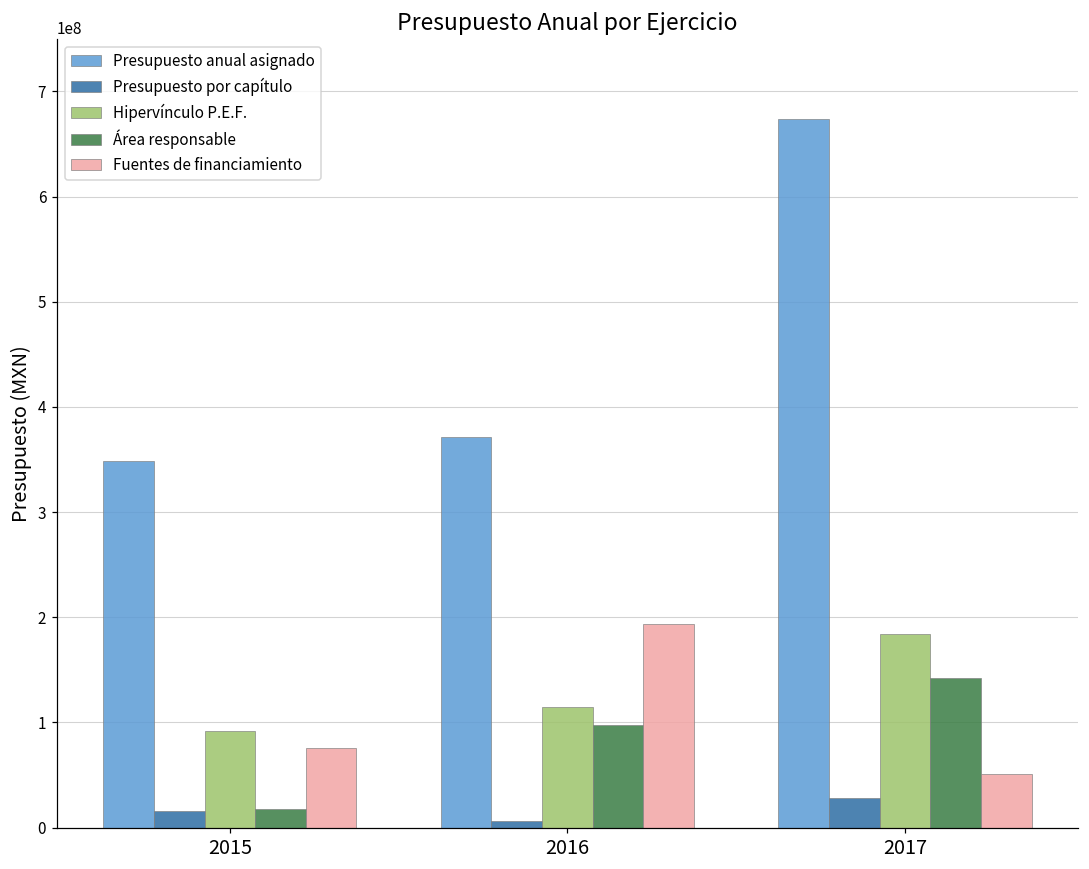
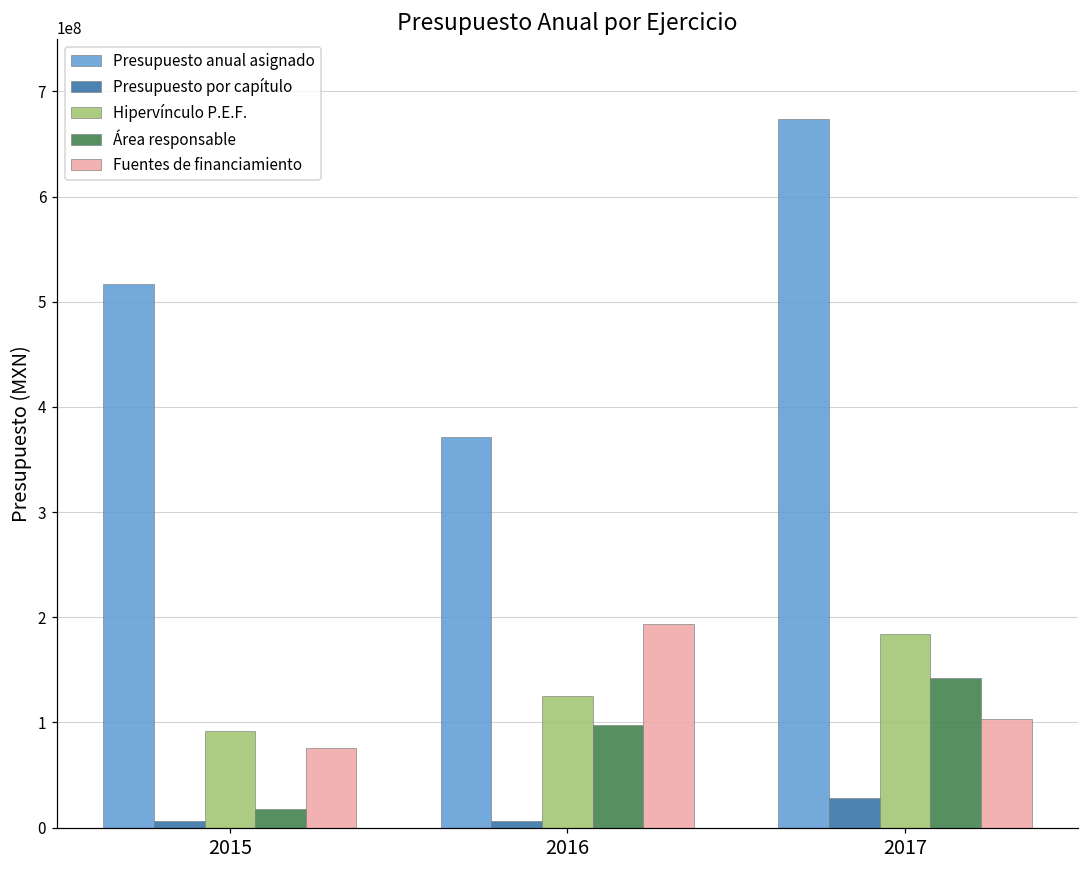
Presupuesto anual asignado, 2015: 350000000 -> 520000000
Presupuesto por capítulo, 2015: 20000000 -> 10000000
Hipervínculo P.E.F., 2016: 110000000 -> 130000000
Fuentes de financiamiento, 2017: 50000000 -> 100000000
